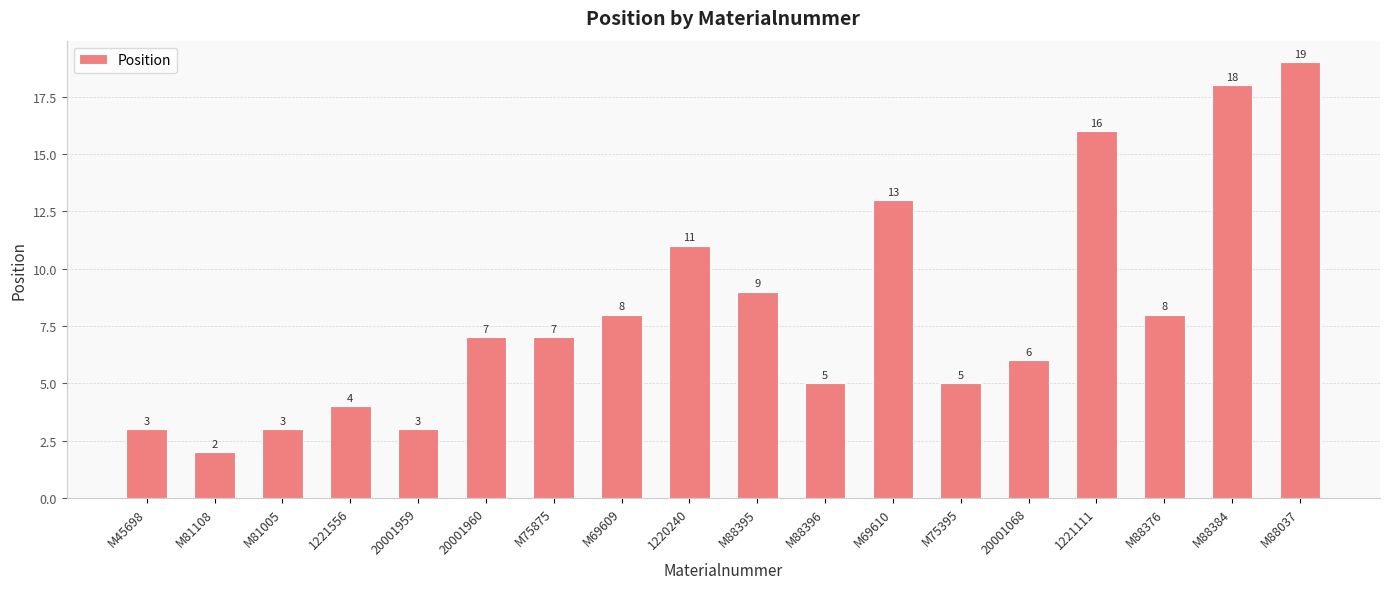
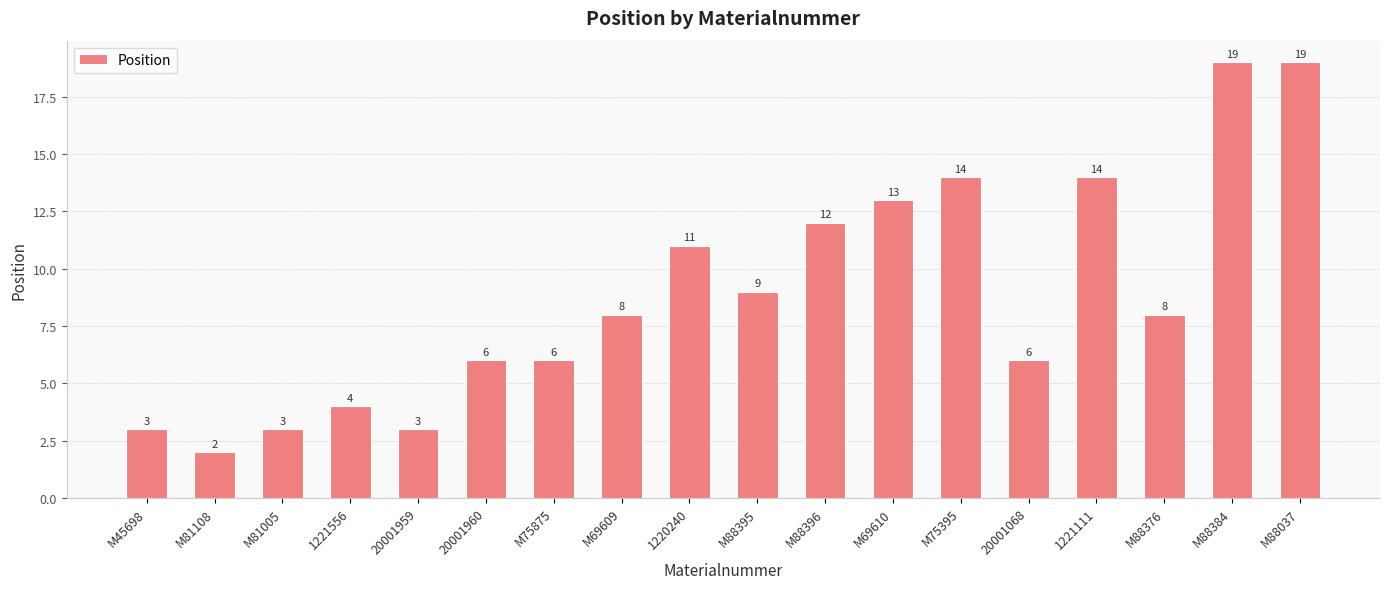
20001960: 7 -> 6
M75875: 7 -> 6
M88396: 5 -> 12
M75395: 5 -> 14
1221111: 16 -> 14
M88384: 18 -> 19
